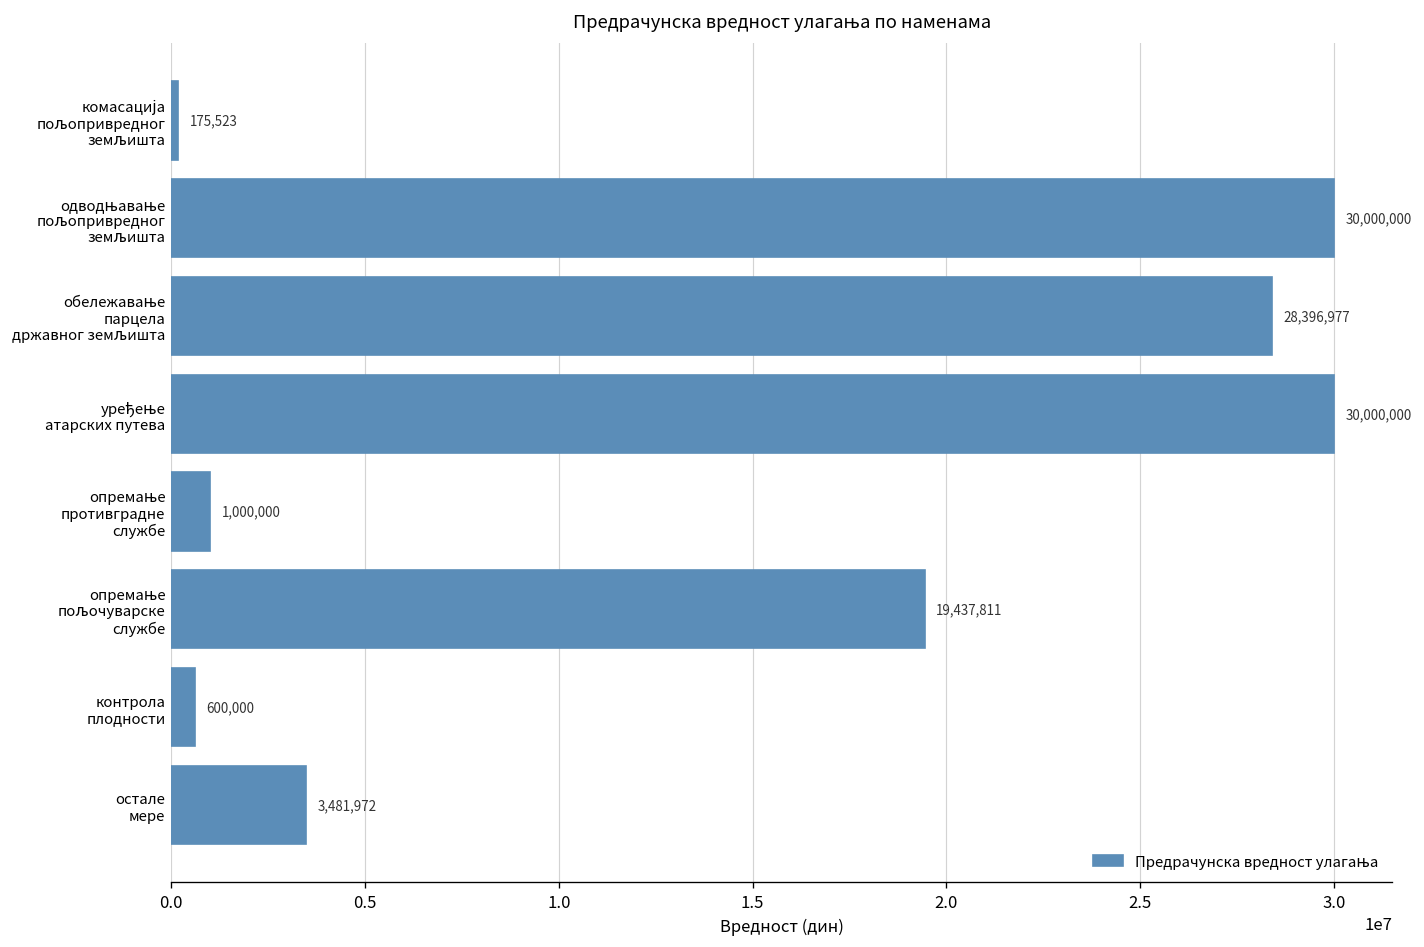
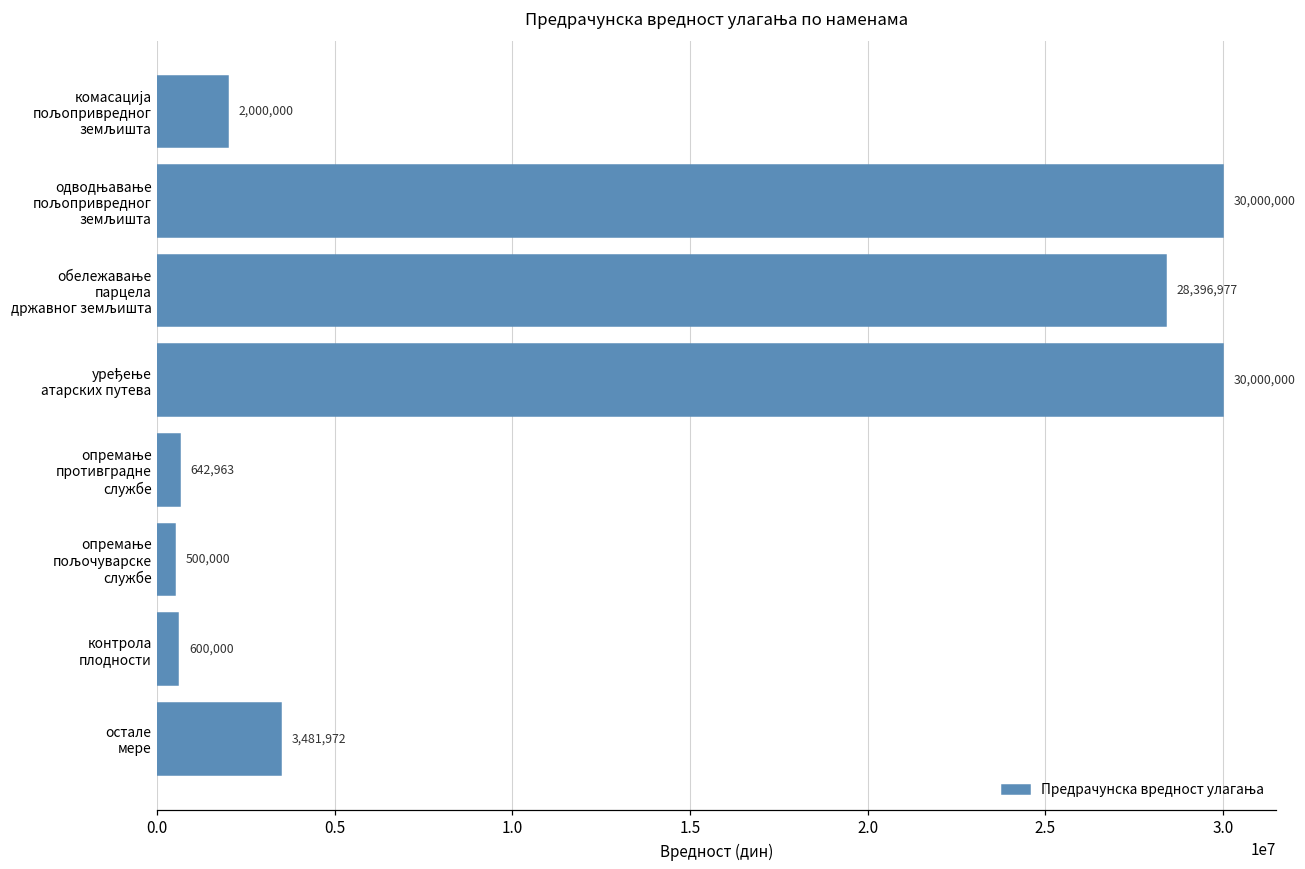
комасација пољопривредног земљишта: 175,523 -> 2,000,000
опремање противградне службе: 1,000,000 -> 642,963
опремање пољочуварске службе: 19,437,811 -> 500,000
